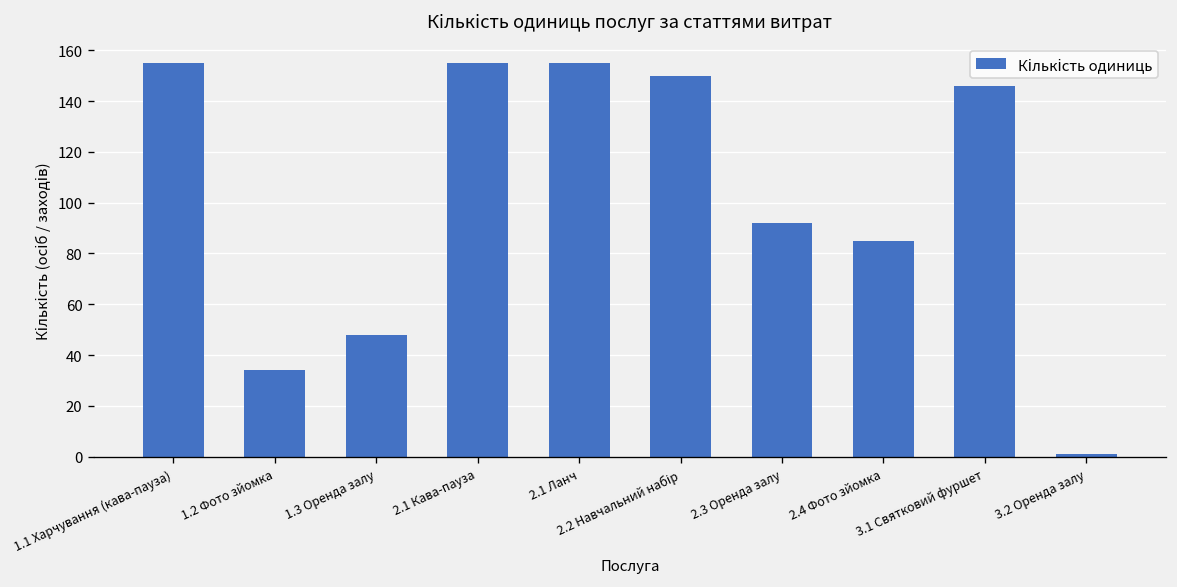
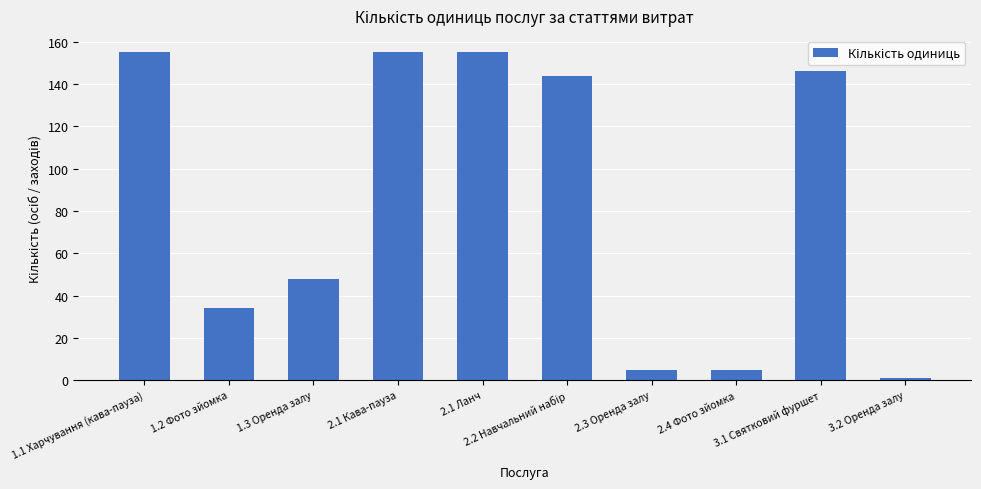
2.2 Навчальний набір: 150 -> 144
2.3 Оренда залу: 92 -> 5
2.4 Фото зйомка: 85 -> 5
